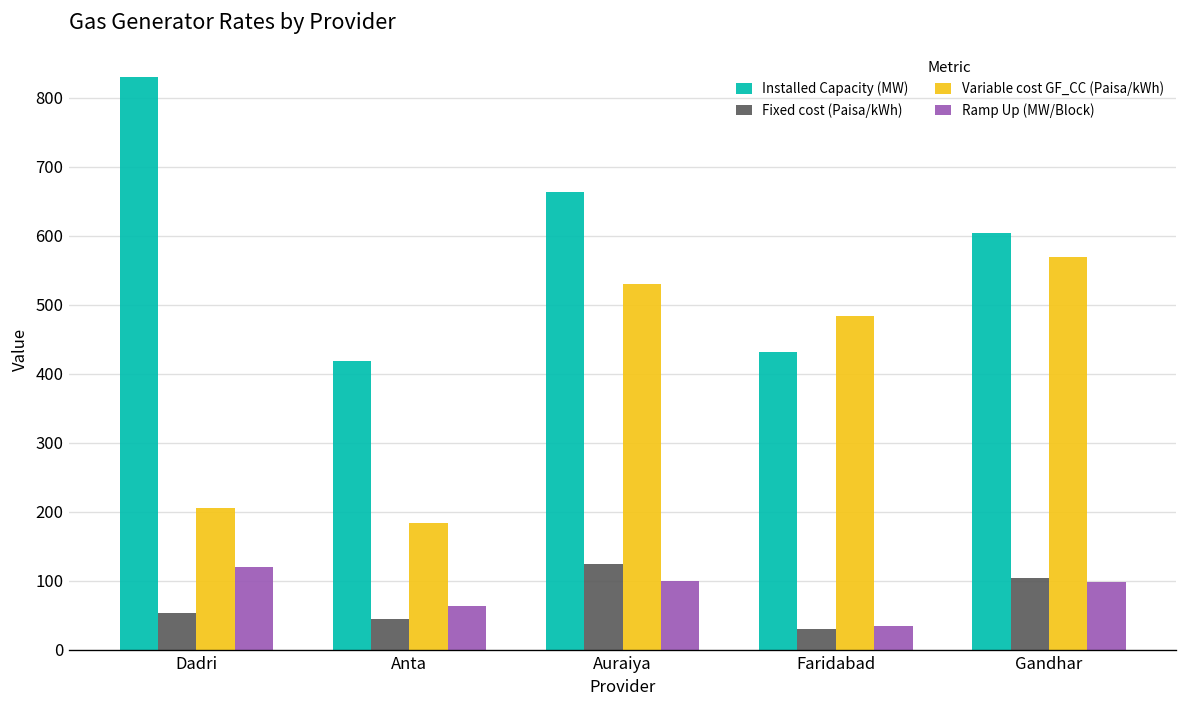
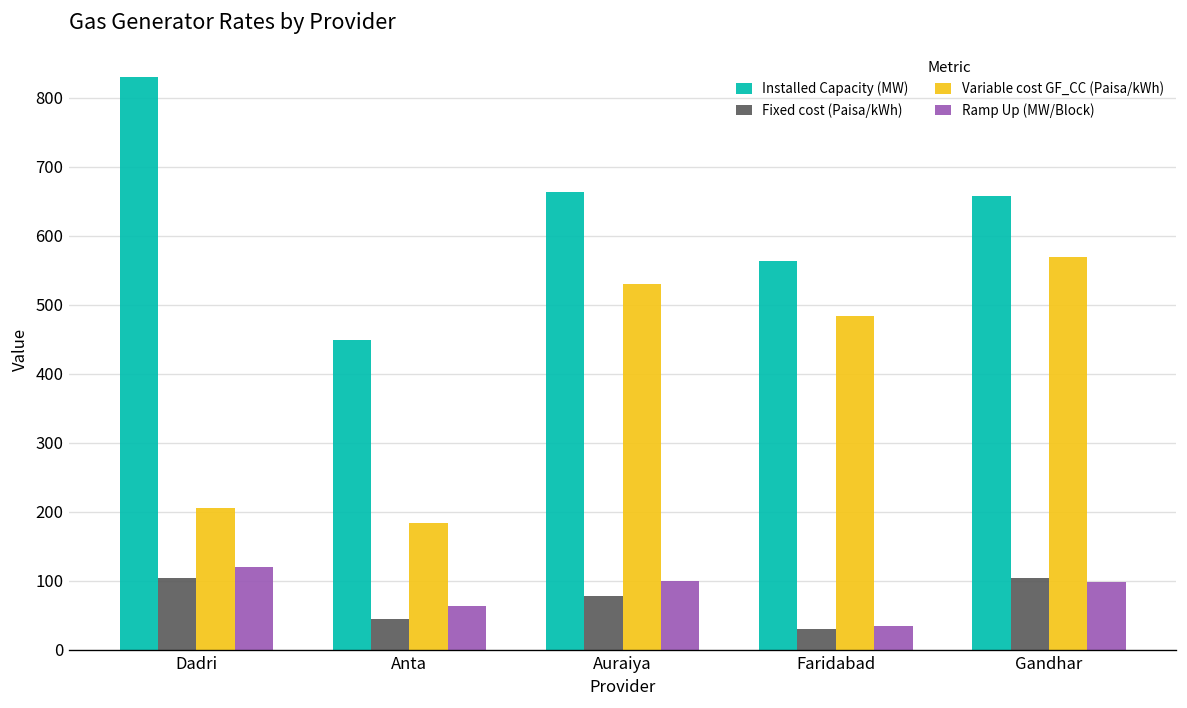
Fixed cost (Paisa/kWh), Dadri: 50 -> 100
Installed Capacity (MW), Anta: 420 -> 450
Fixed cost (Paisa/kWh), Auraiya: 120 -> 80
Installed Capacity (MW), Faridabad: 430 -> 560
Installed Capacity (MW), Gandhar: 600 -> 660
